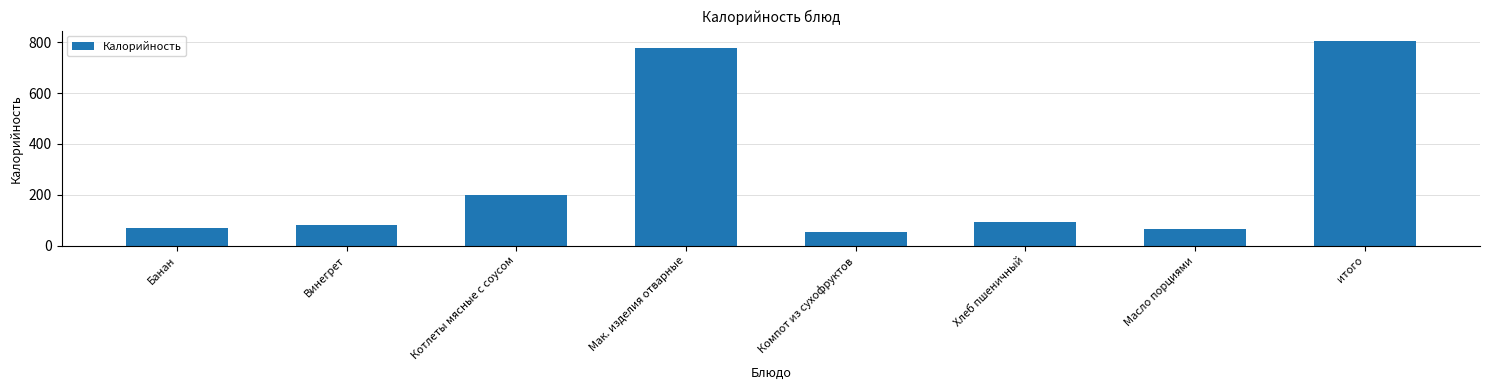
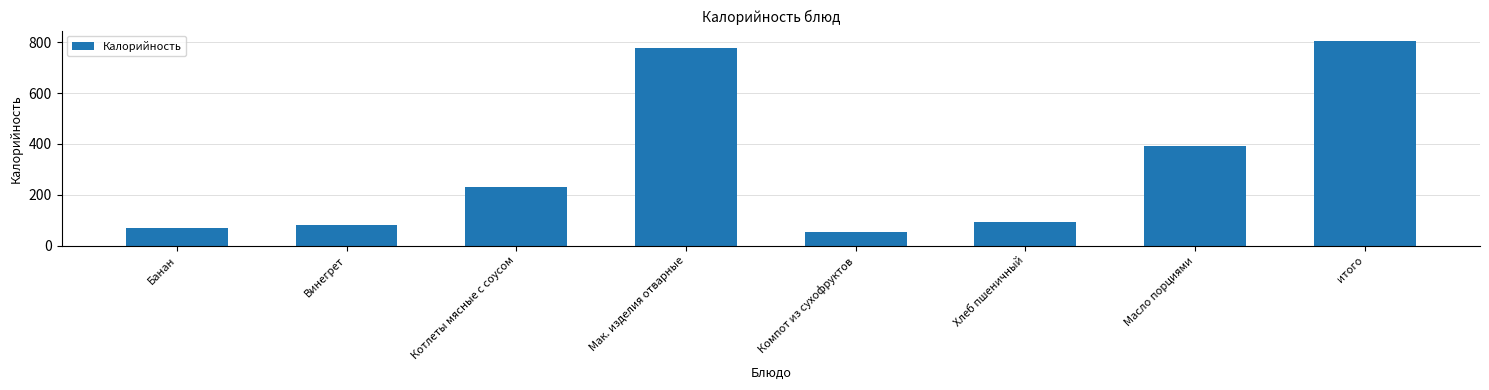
Котлеты мясные с соусом: 200 -> 230
Масло порциями: 70 -> 390
